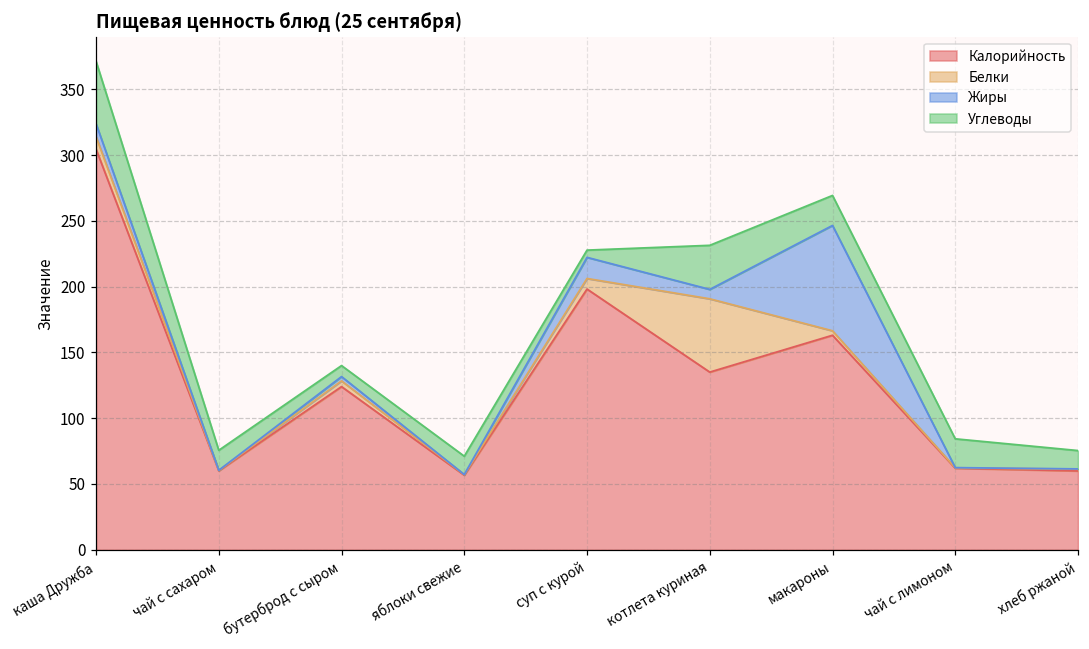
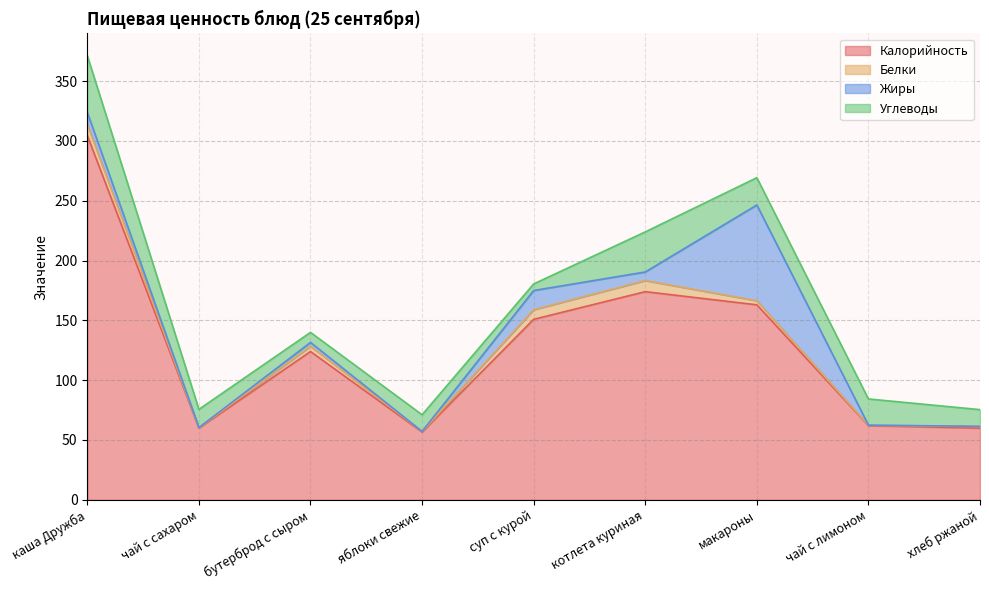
Калорийность, суп с курой: 198 -> 151
Калорийность, котлета куриная: 135 -> 174
Белки, котлета куриная: 56 -> 9
